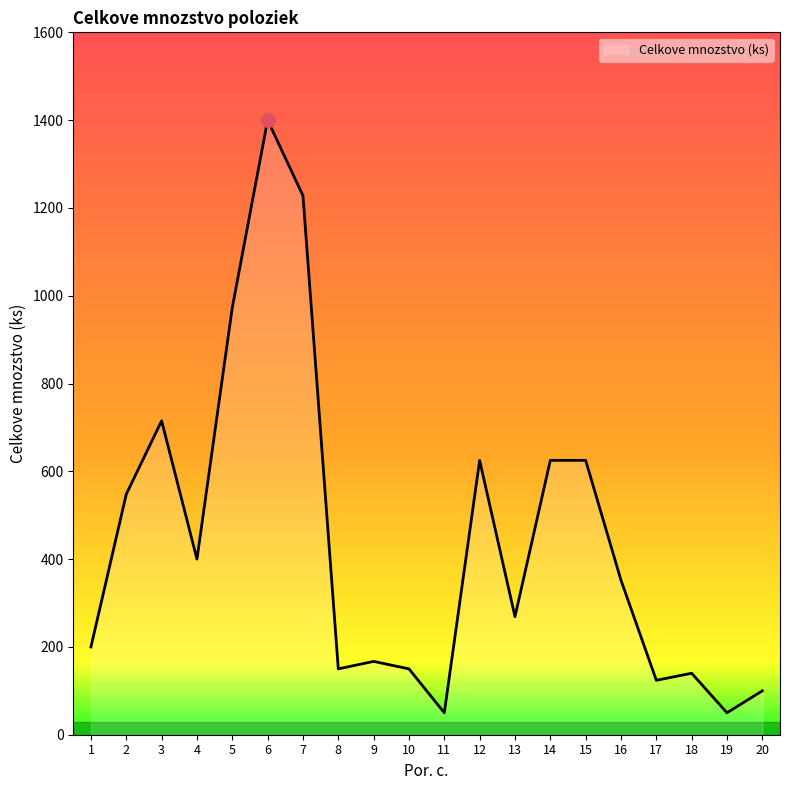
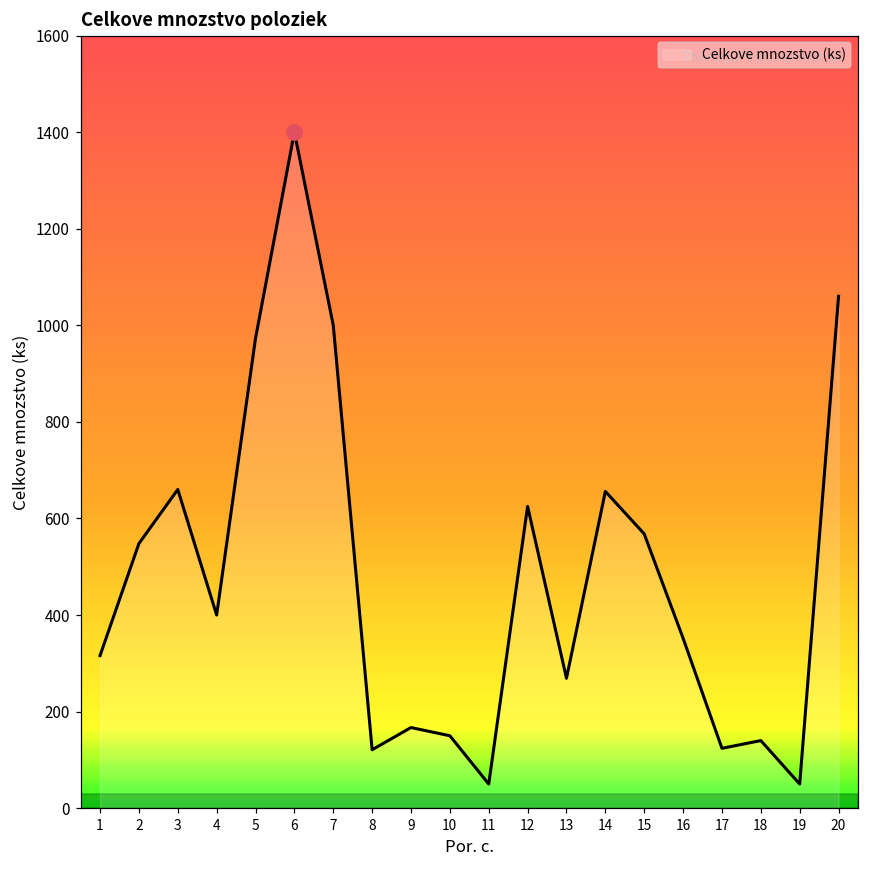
Celkove mnozstvo (ks), 1: 200 -> 320
Celkove mnozstvo (ks), 3: 720 -> 660
Celkove mnozstvo (ks), 7: 1230 -> 1000
Celkove mnozstvo (ks), 8: 150 -> 120
Celkove mnozstvo (ks), 14: 630 -> 660
Celkove mnozstvo (ks), 15: 630 -> 570
Celkove mnozstvo (ks), 20: 100 -> 1060
